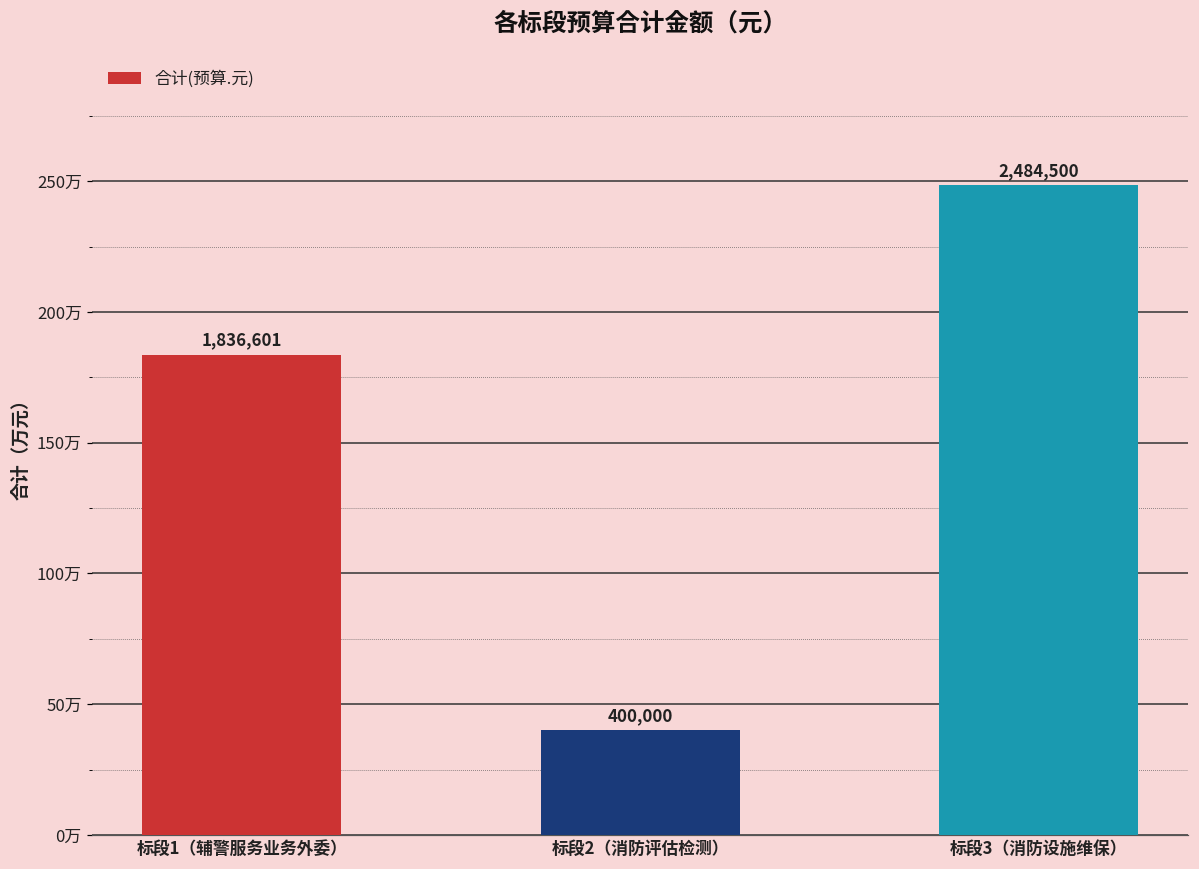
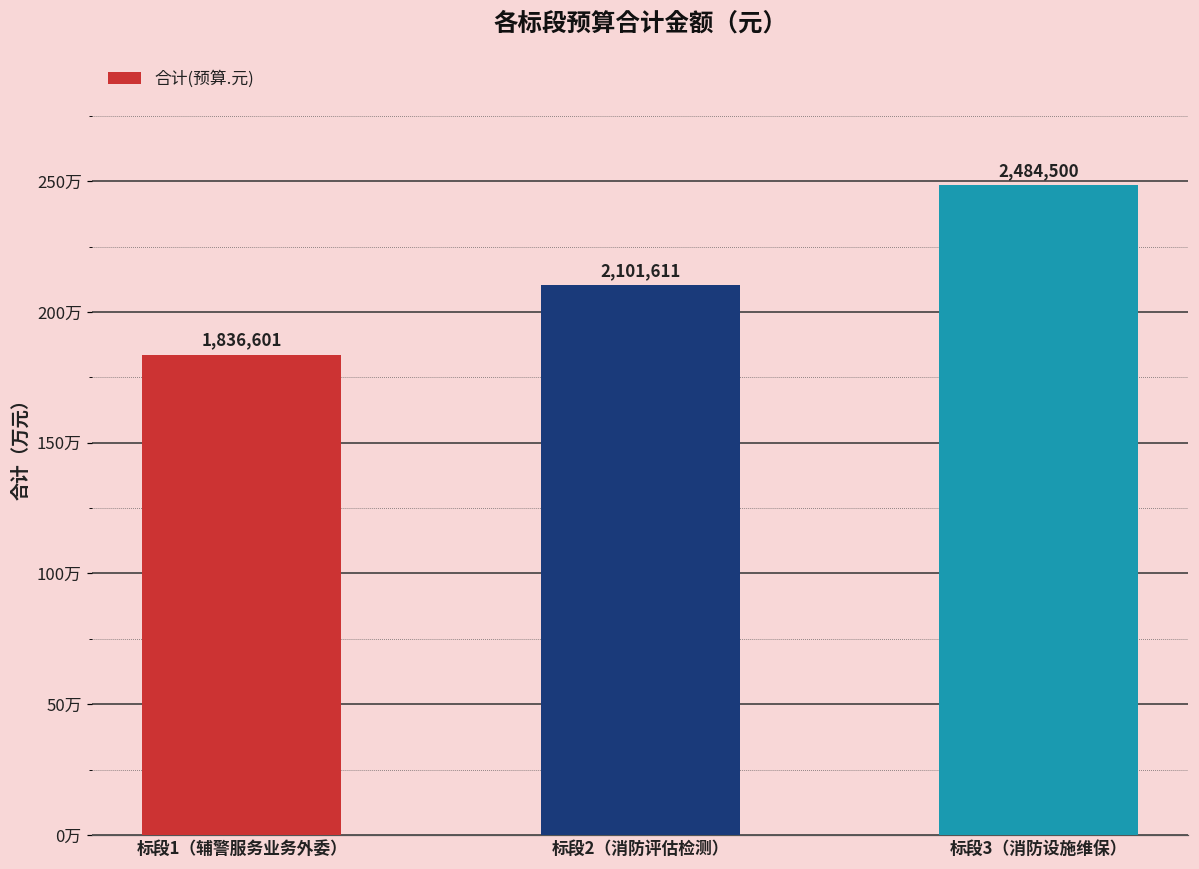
标段2（消防评估检测）: 400,000 -> 2,101,611
